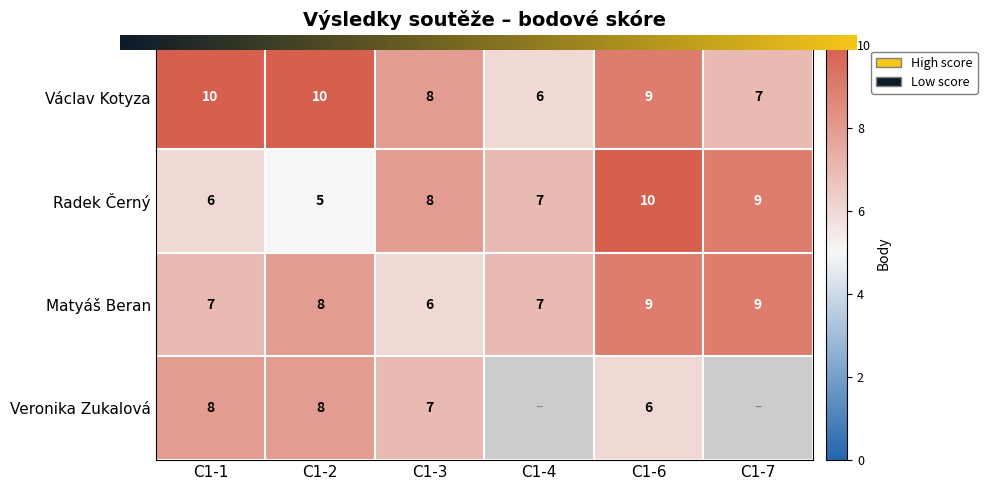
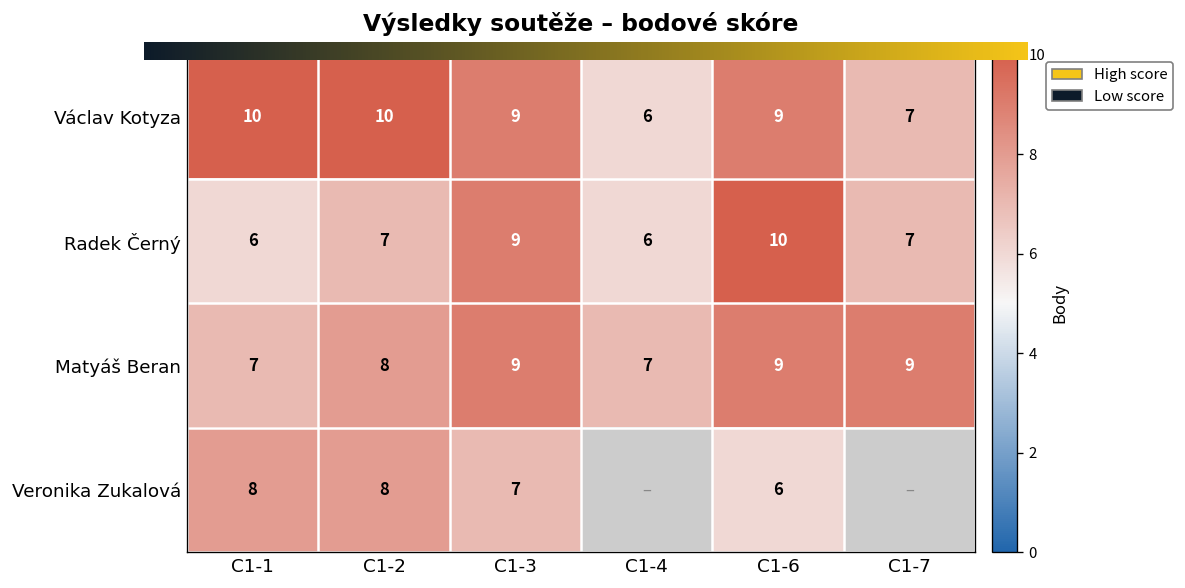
Václav Kotyza, C1-3: 8 -> 9
Radek Černý, C1-2: 5 -> 7
Radek Černý, C1-3: 8 -> 9
Radek Černý, C1-4: 7 -> 6
Radek Černý, C1-7: 9 -> 7
Matyáš Beran, C1-3: 6 -> 9
